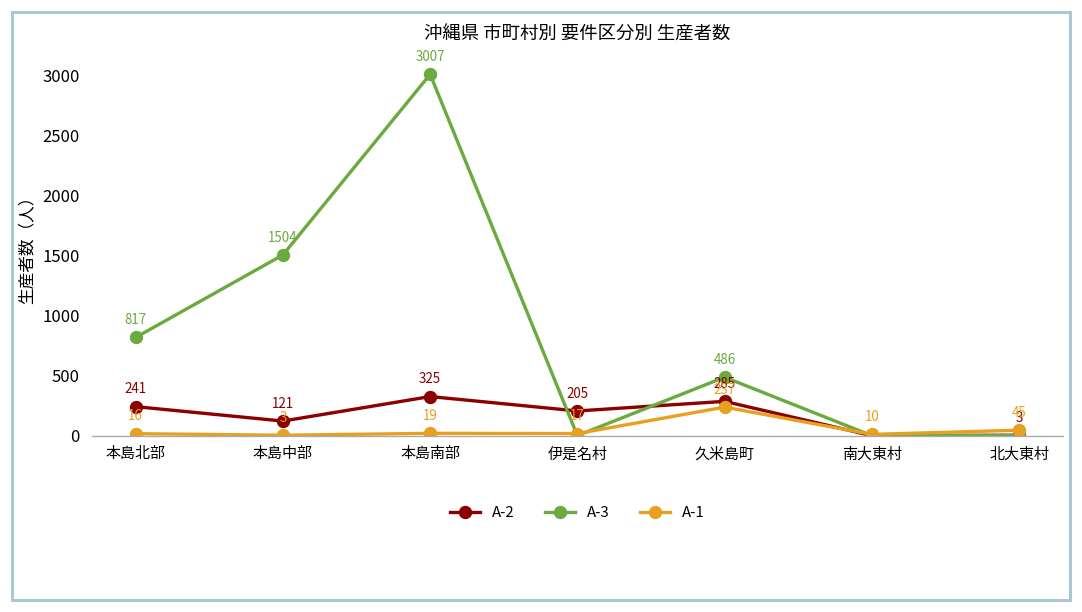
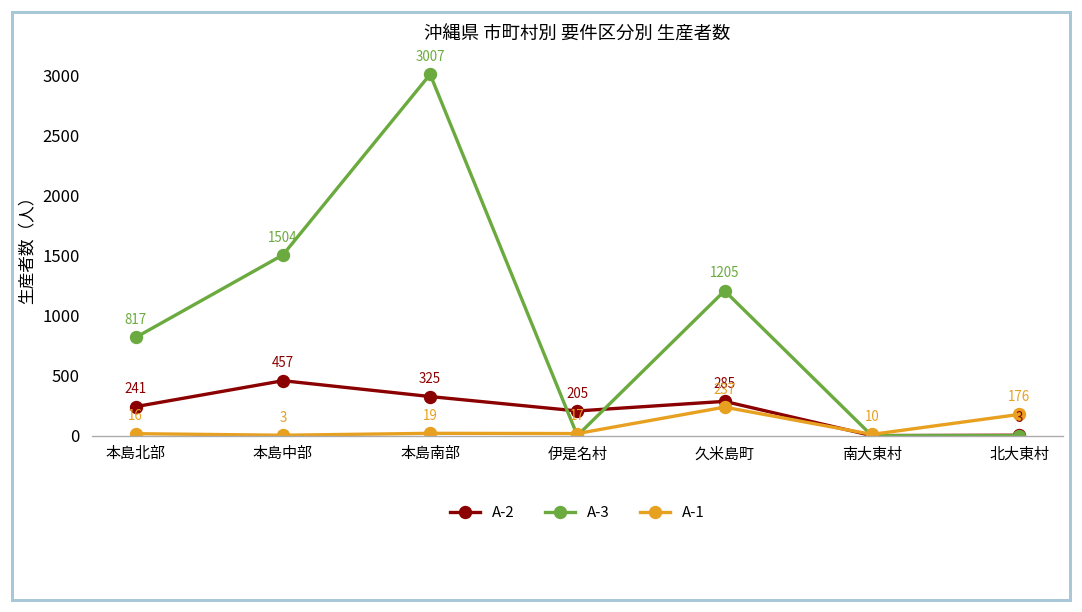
A-2, 本島中部: 121 -> 457
A-3, 久米島町: 486 -> 1205
A-1, 北大東村: 45 -> 176
